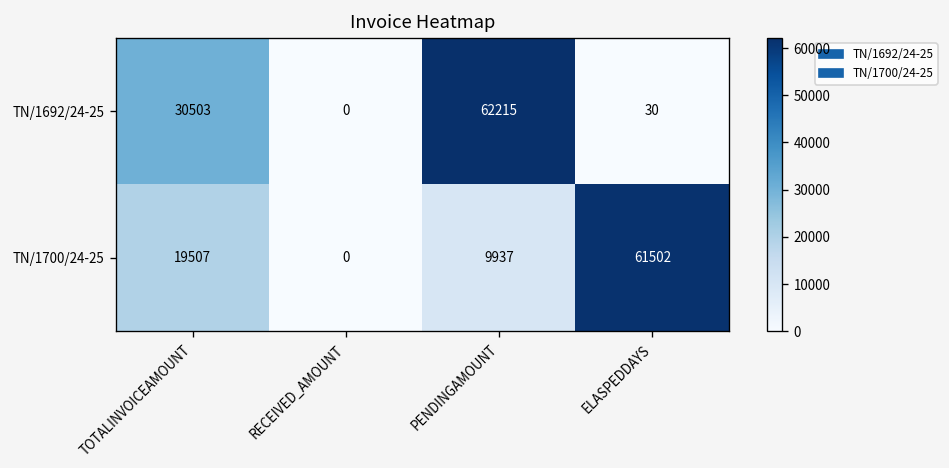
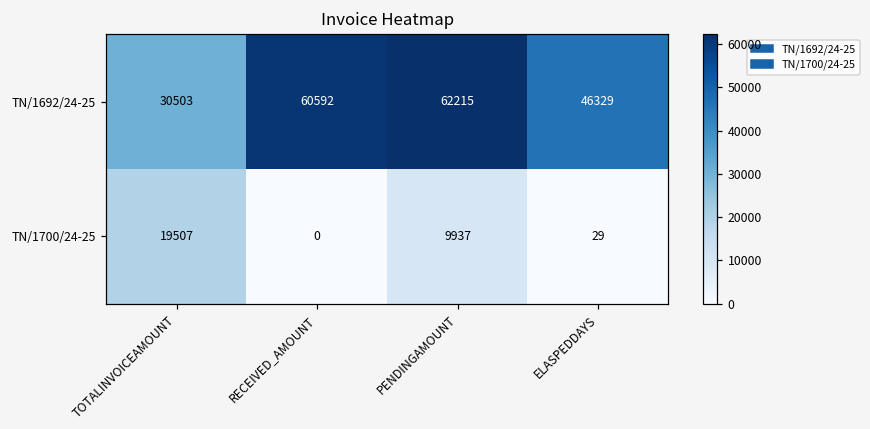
TN/1692/24-25, RECEIVED_AMOUNT: 0 -> 60592
TN/1692/24-25, ELASPEDDAYS: 30 -> 46329
TN/1700/24-25, ELASPEDDAYS: 61502 -> 29
